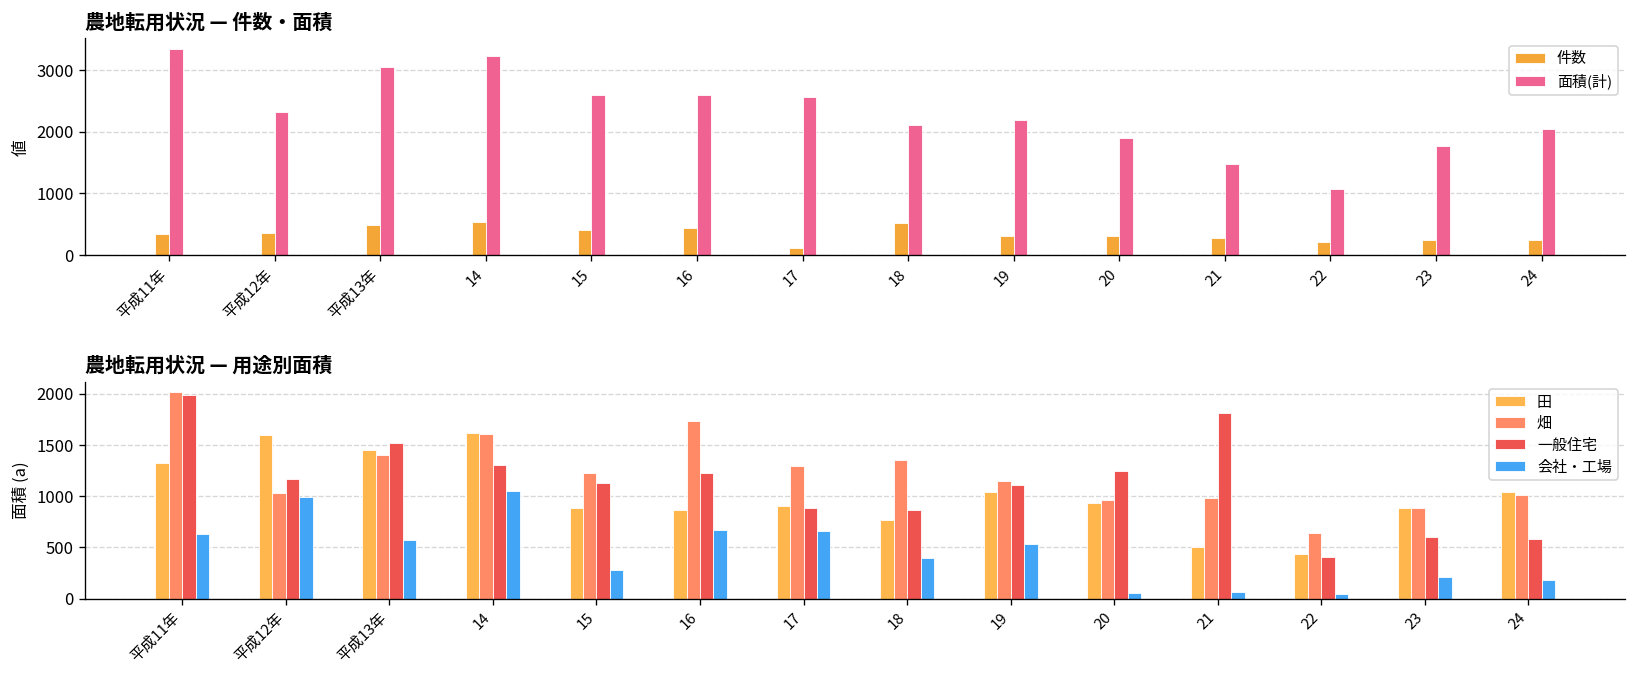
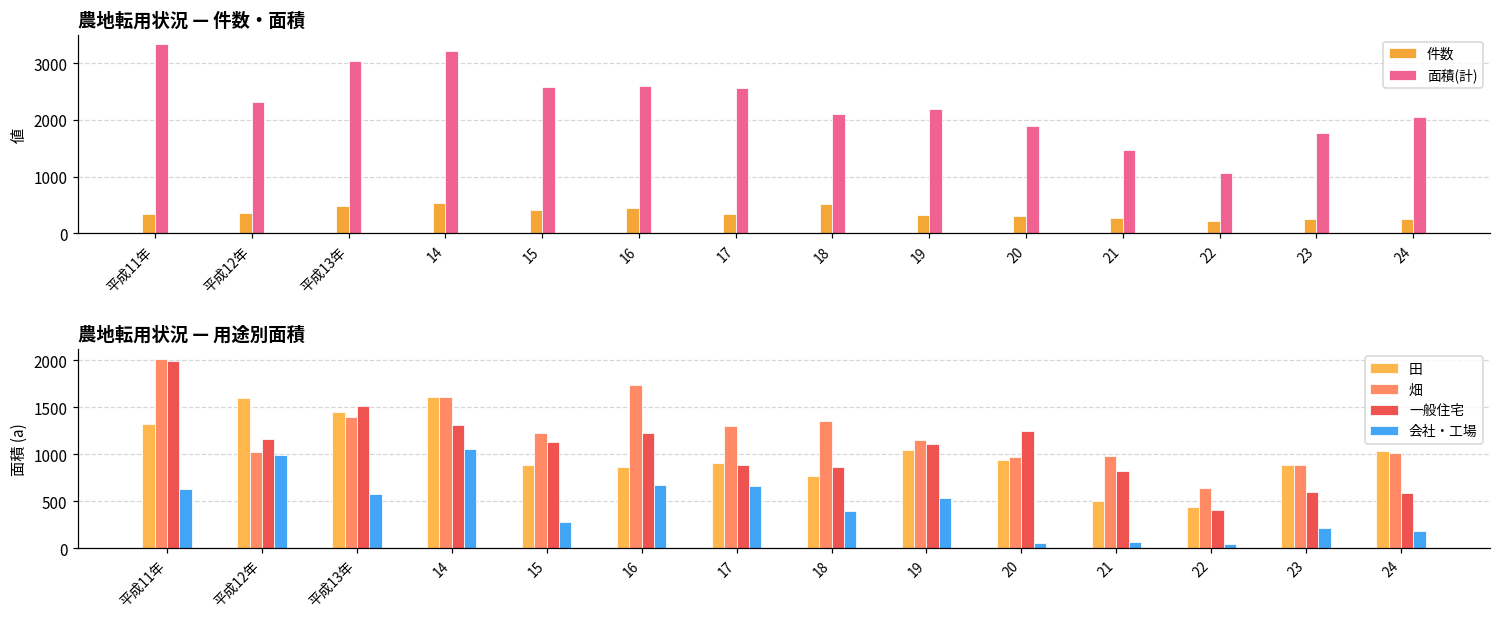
農地転用状況 — 件数・面積, 件数, 17: 100 -> 300
農地転用状況 — 用途別面積, 一般住宅, 21: 1800 -> 800
